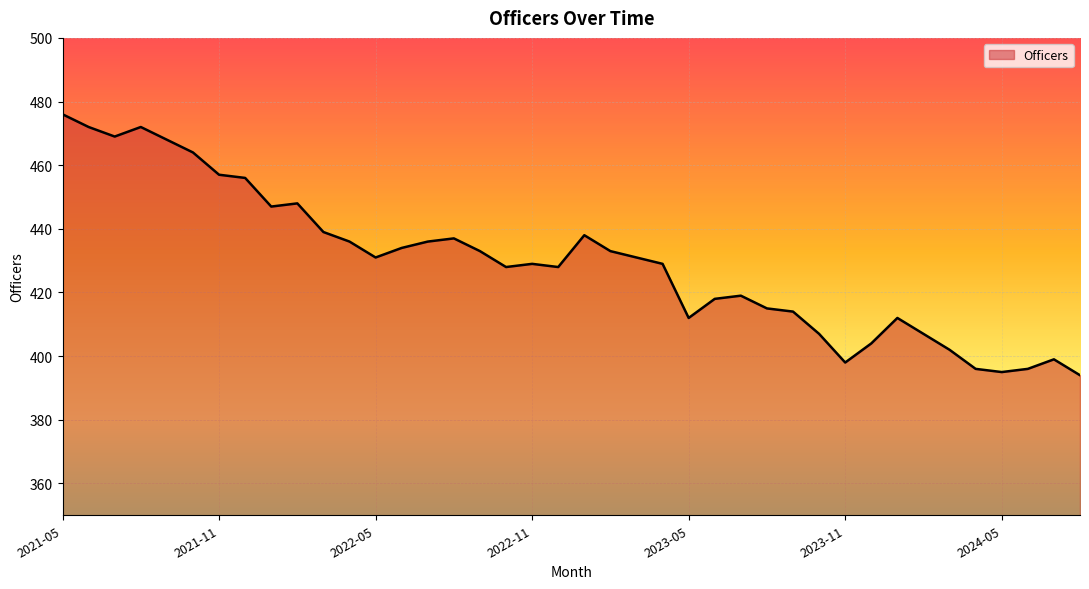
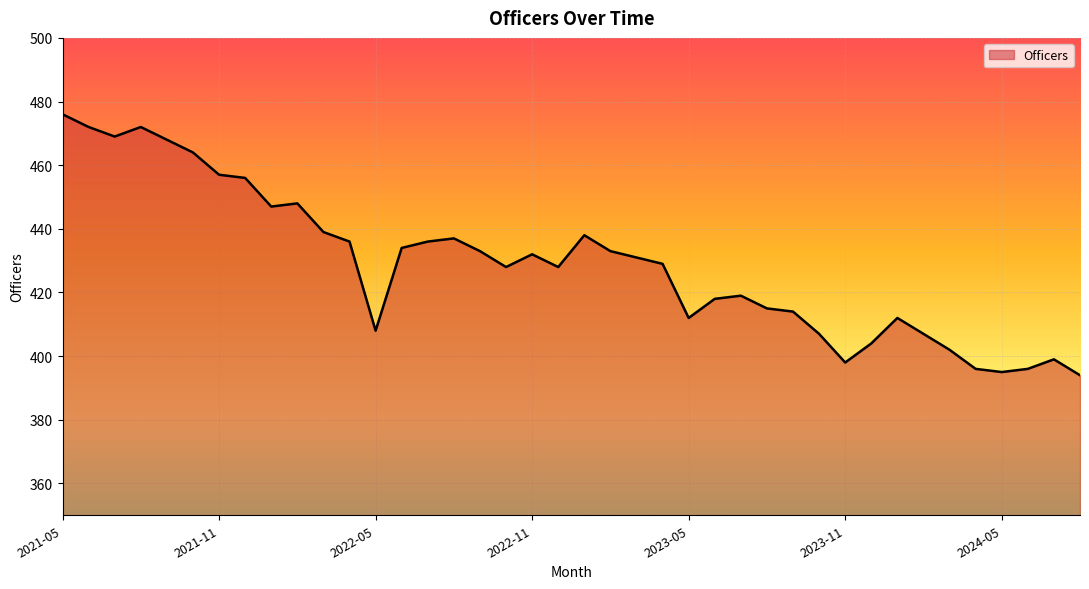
2022-05: 431 -> 408
2022-11: 429 -> 432
